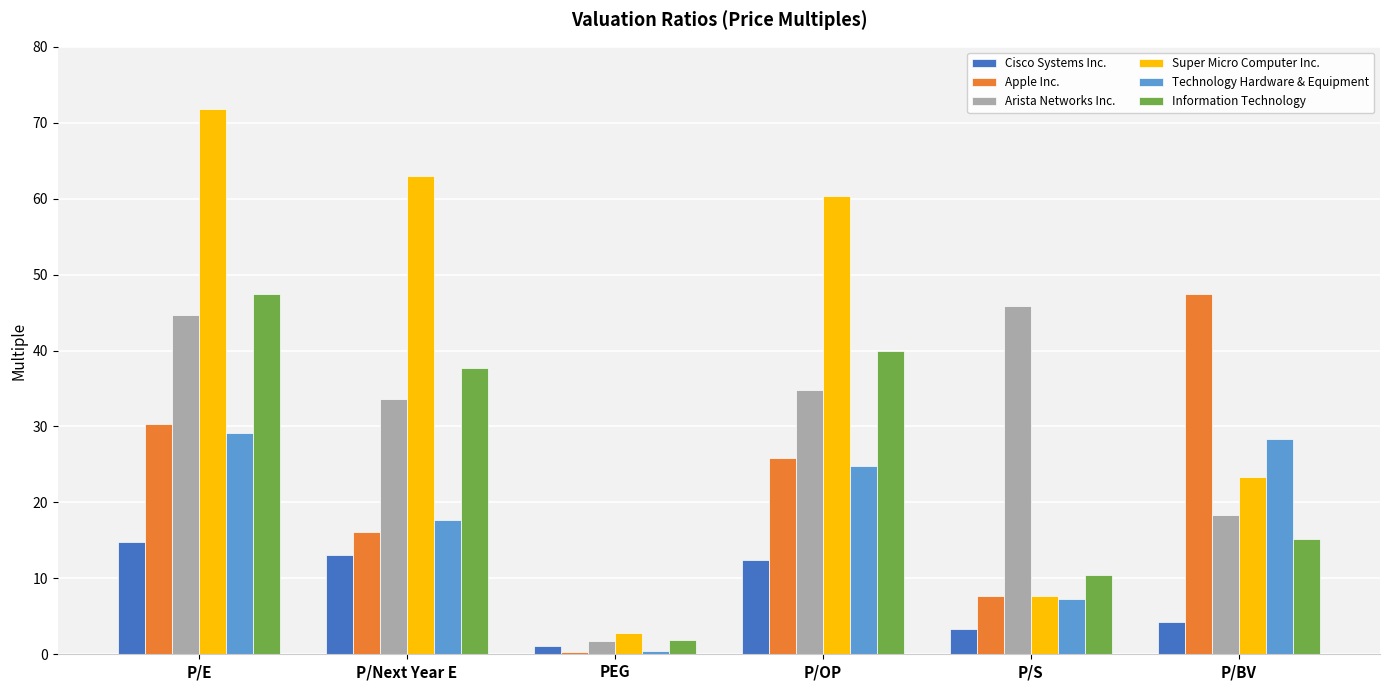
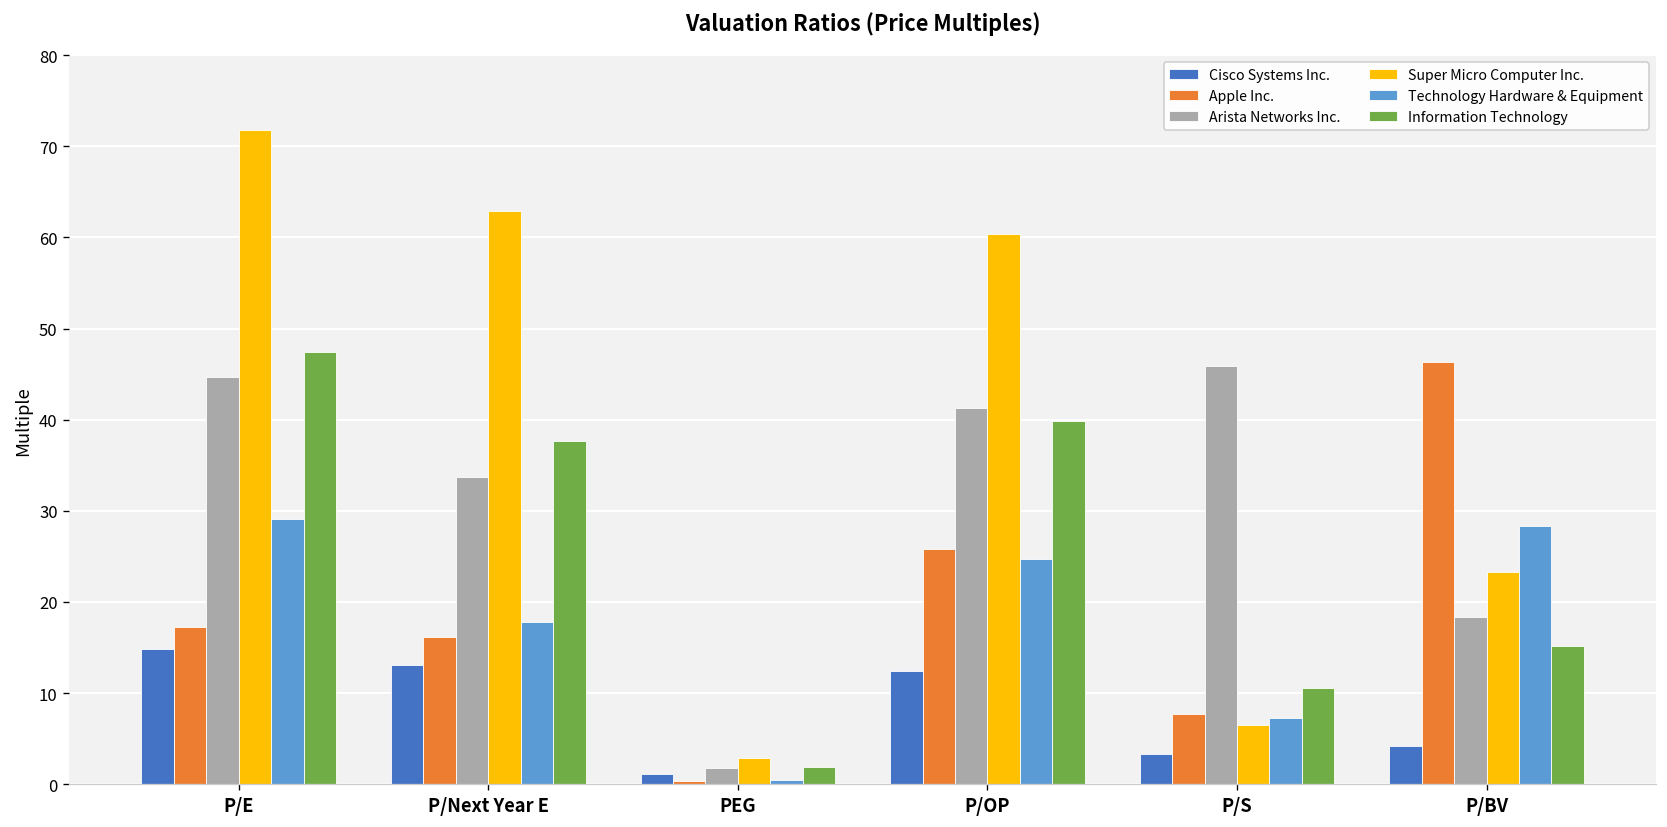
Apple Inc., P/E: 30 -> 17
Arista Networks Inc., P/OP: 35 -> 41
Super Micro Computer Inc., P/S: 8 -> 6
Apple Inc., P/BV: 47 -> 46
